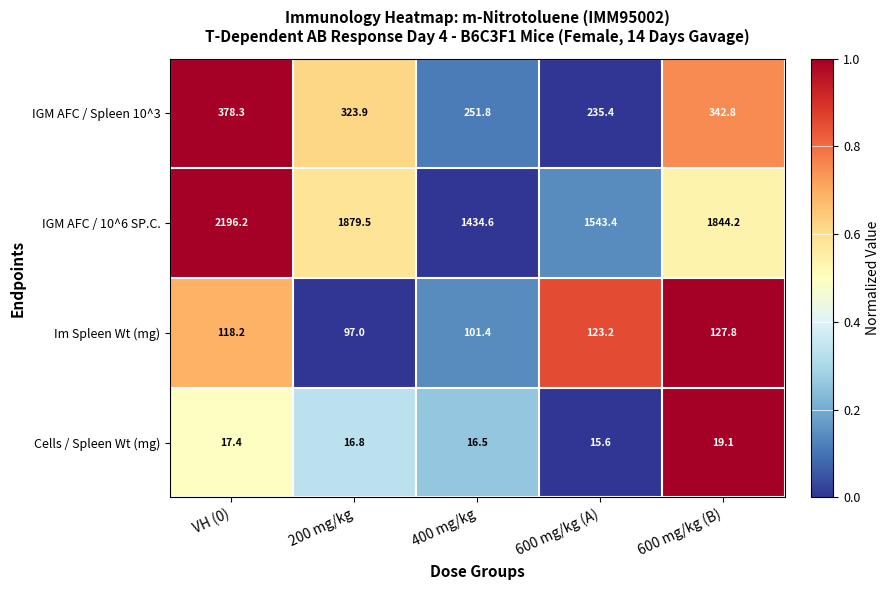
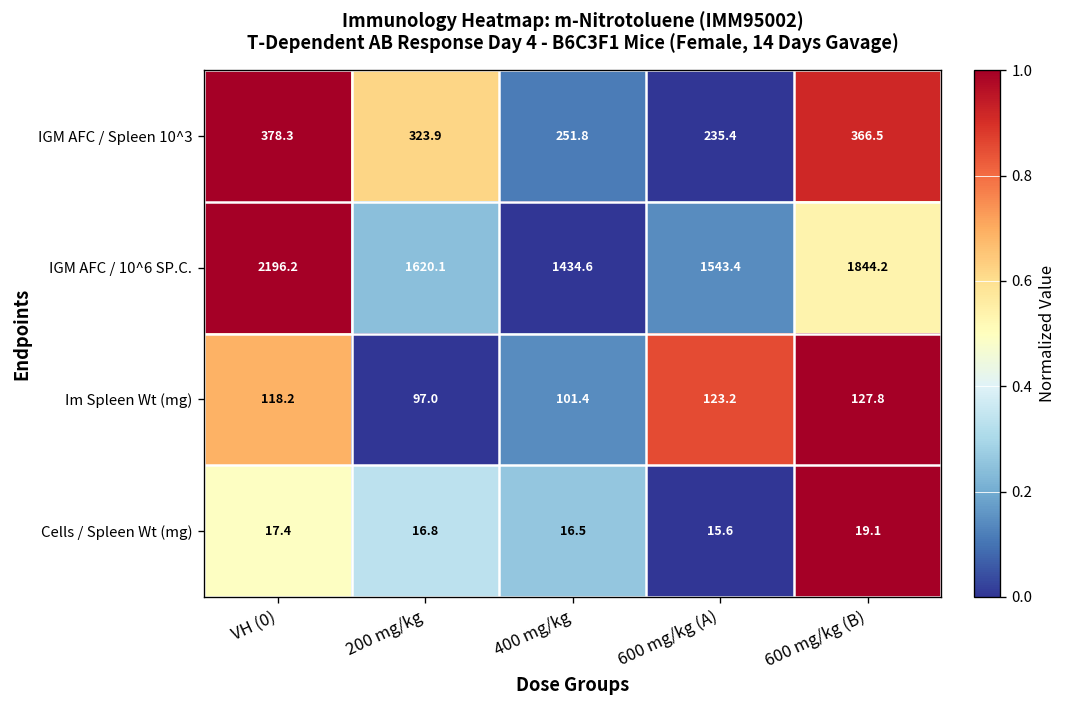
IGM AFC / Spleen 10^3, 600 mg/kg (B): 342.8 -> 366.5
IGM AFC / 10^6 SP.C., 200 mg/kg: 1879.5 -> 1620.1
